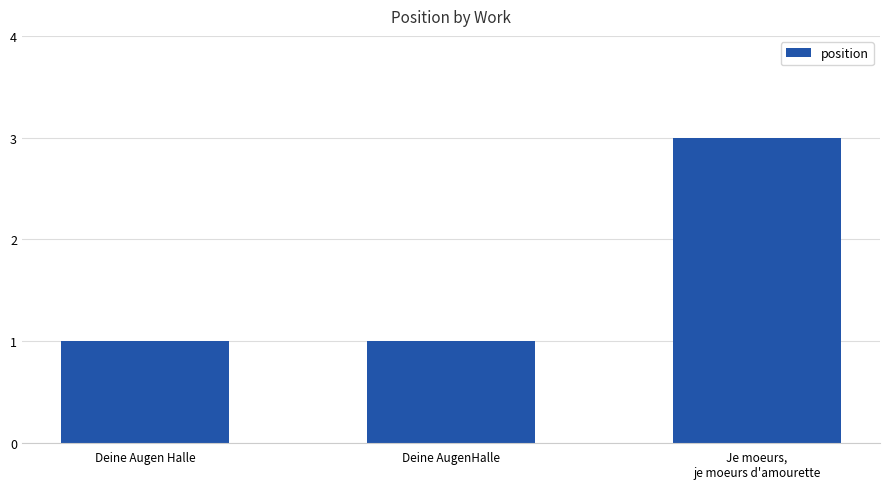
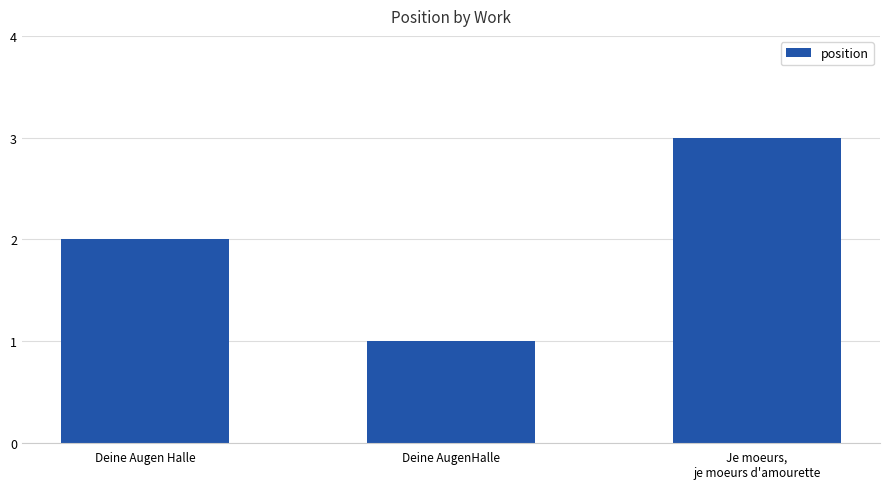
Deine Augen Halle: 1 -> 2
